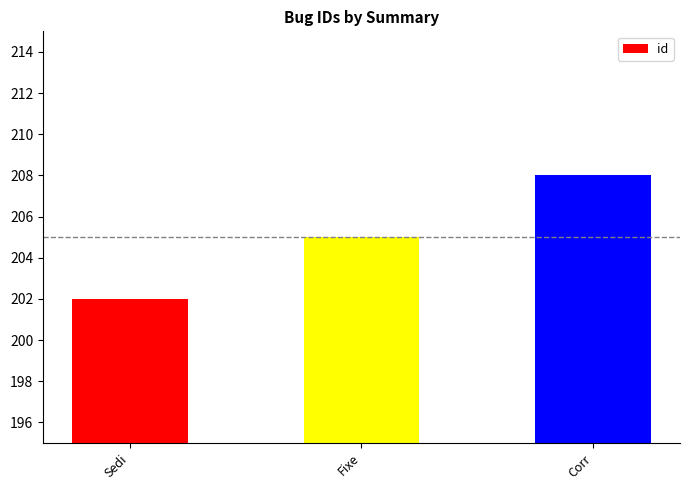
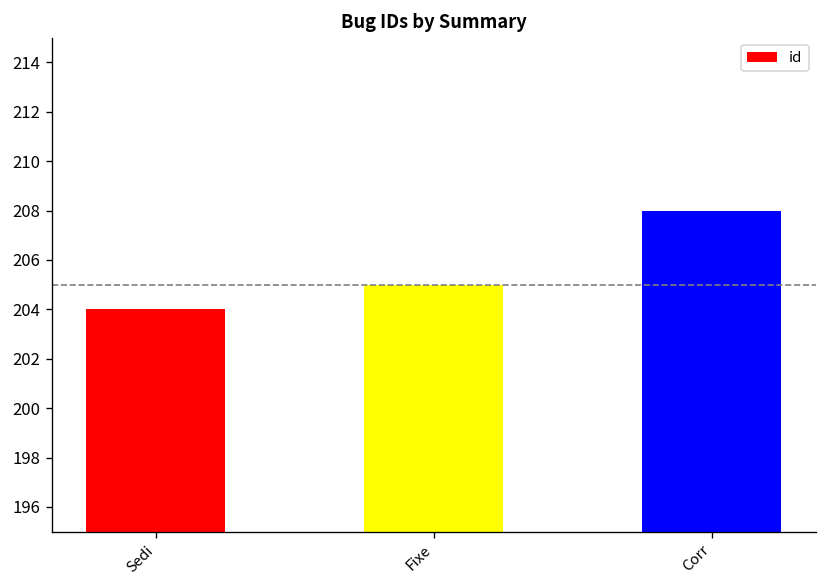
Sedi: 202 -> 204
